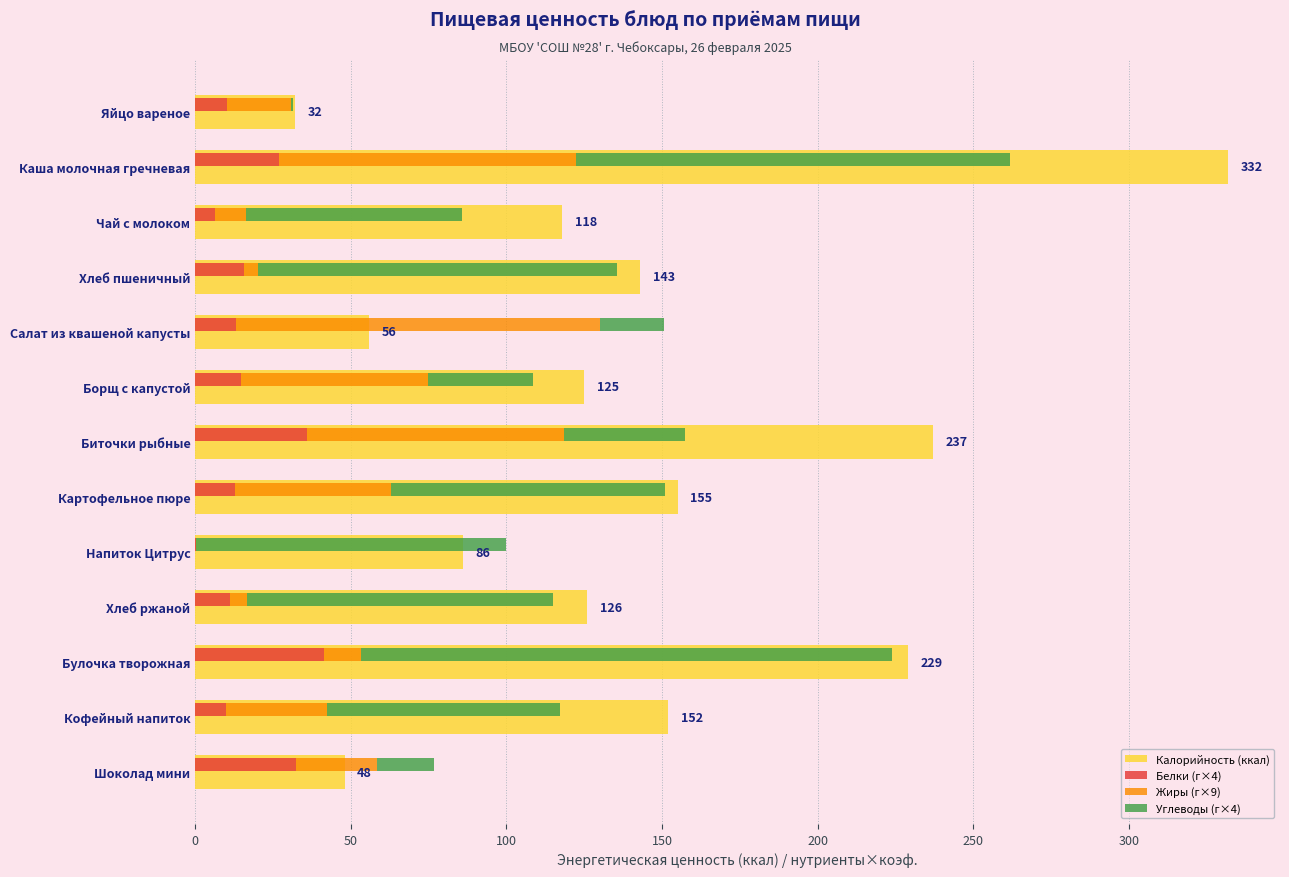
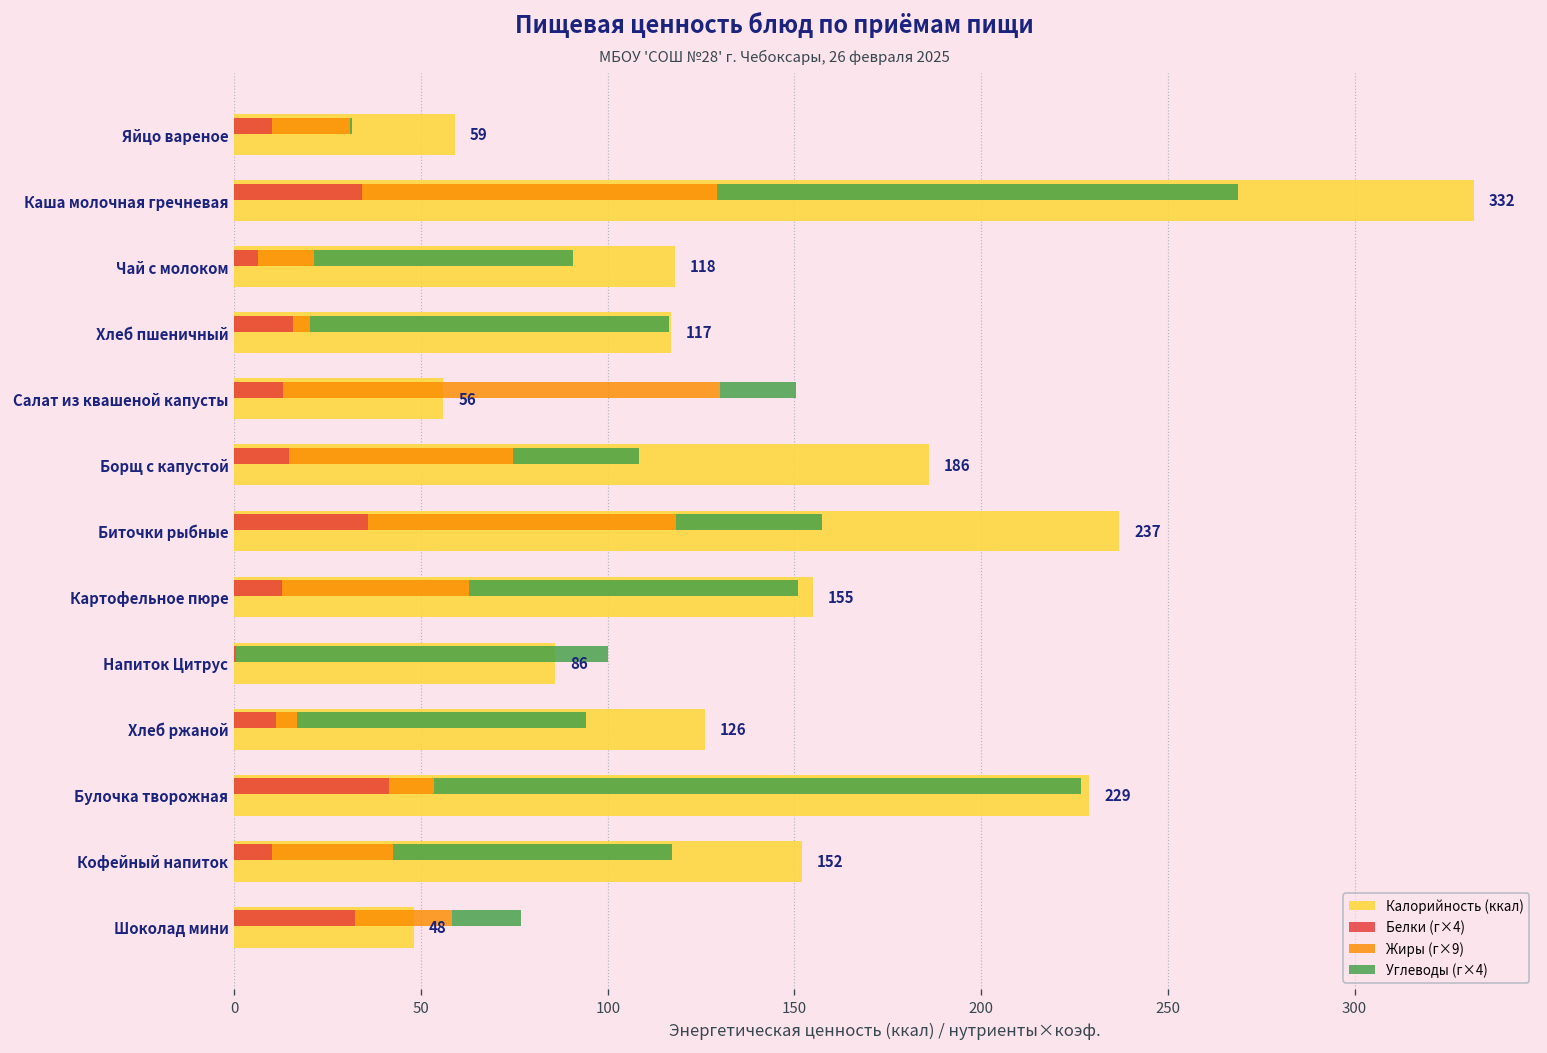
Калорийность (ккал), Яйцо вареное: 32 -> 59
Белки (г×4), Каша молочная гречневая: 27 -> 34
Жиры (г×9), Чай с молоком: 10 -> 15
Углеводы (г×4), Хлеб пшеничный: 115 -> 96
Калорийность (ккал), Хлеб пшеничный: 143 -> 117
Калорийность (ккал), Борщ с капустой: 125 -> 186
Углеводы (г×4), Хлеб ржаной: 98 -> 78
Углеводы (г×4), Булочка творожная: 171 -> 173
